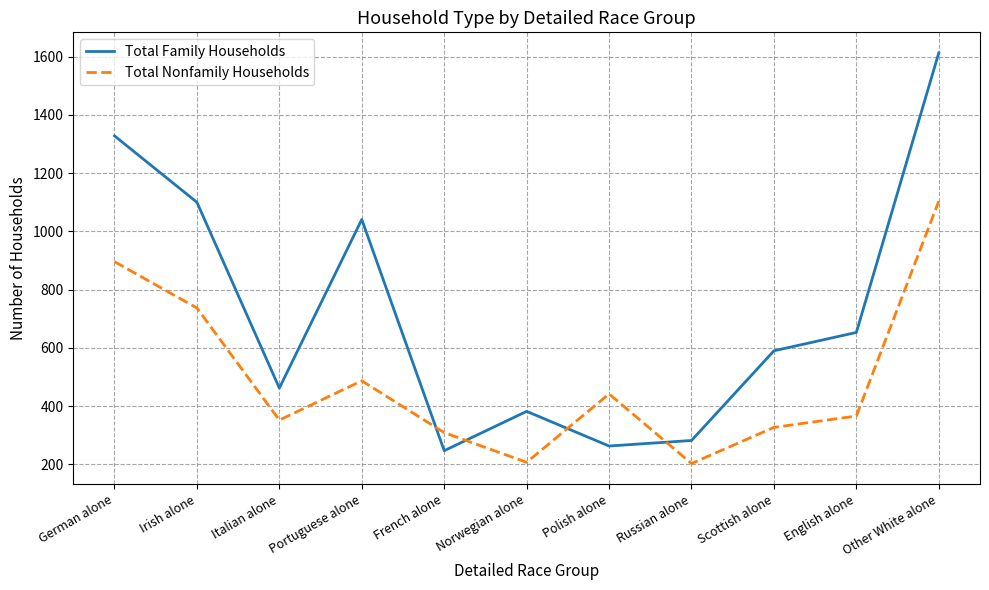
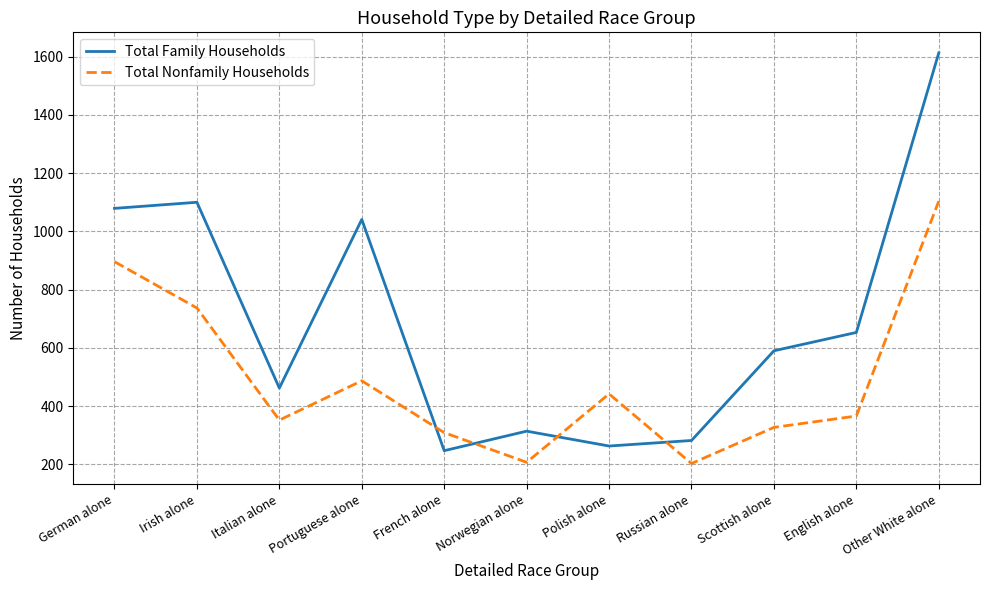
Total Family Households, German alone: 1330 -> 1080
Total Family Households, Norwegian alone: 380 -> 310
